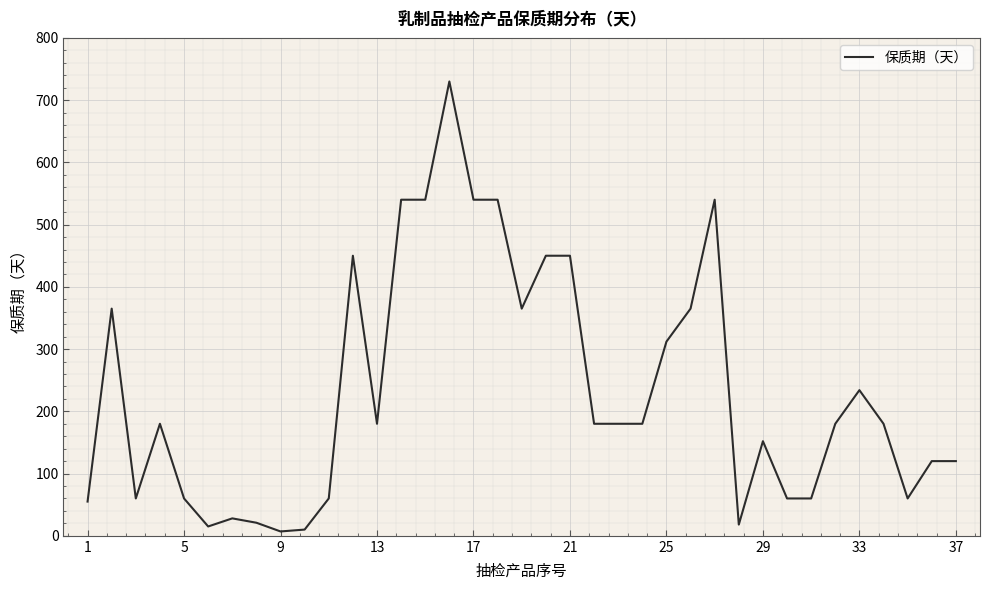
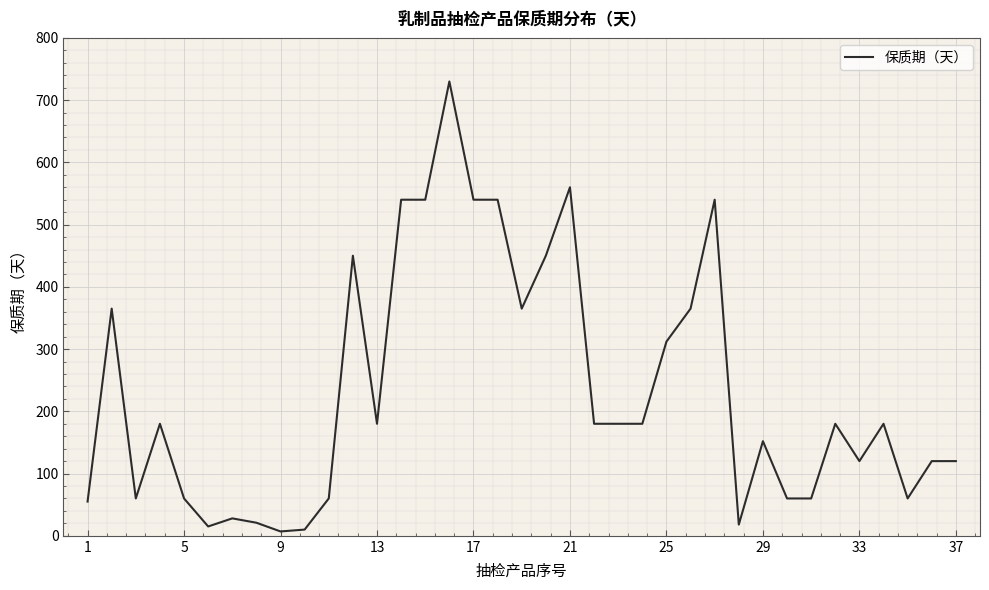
21: 450 -> 560
33: 230 -> 120
